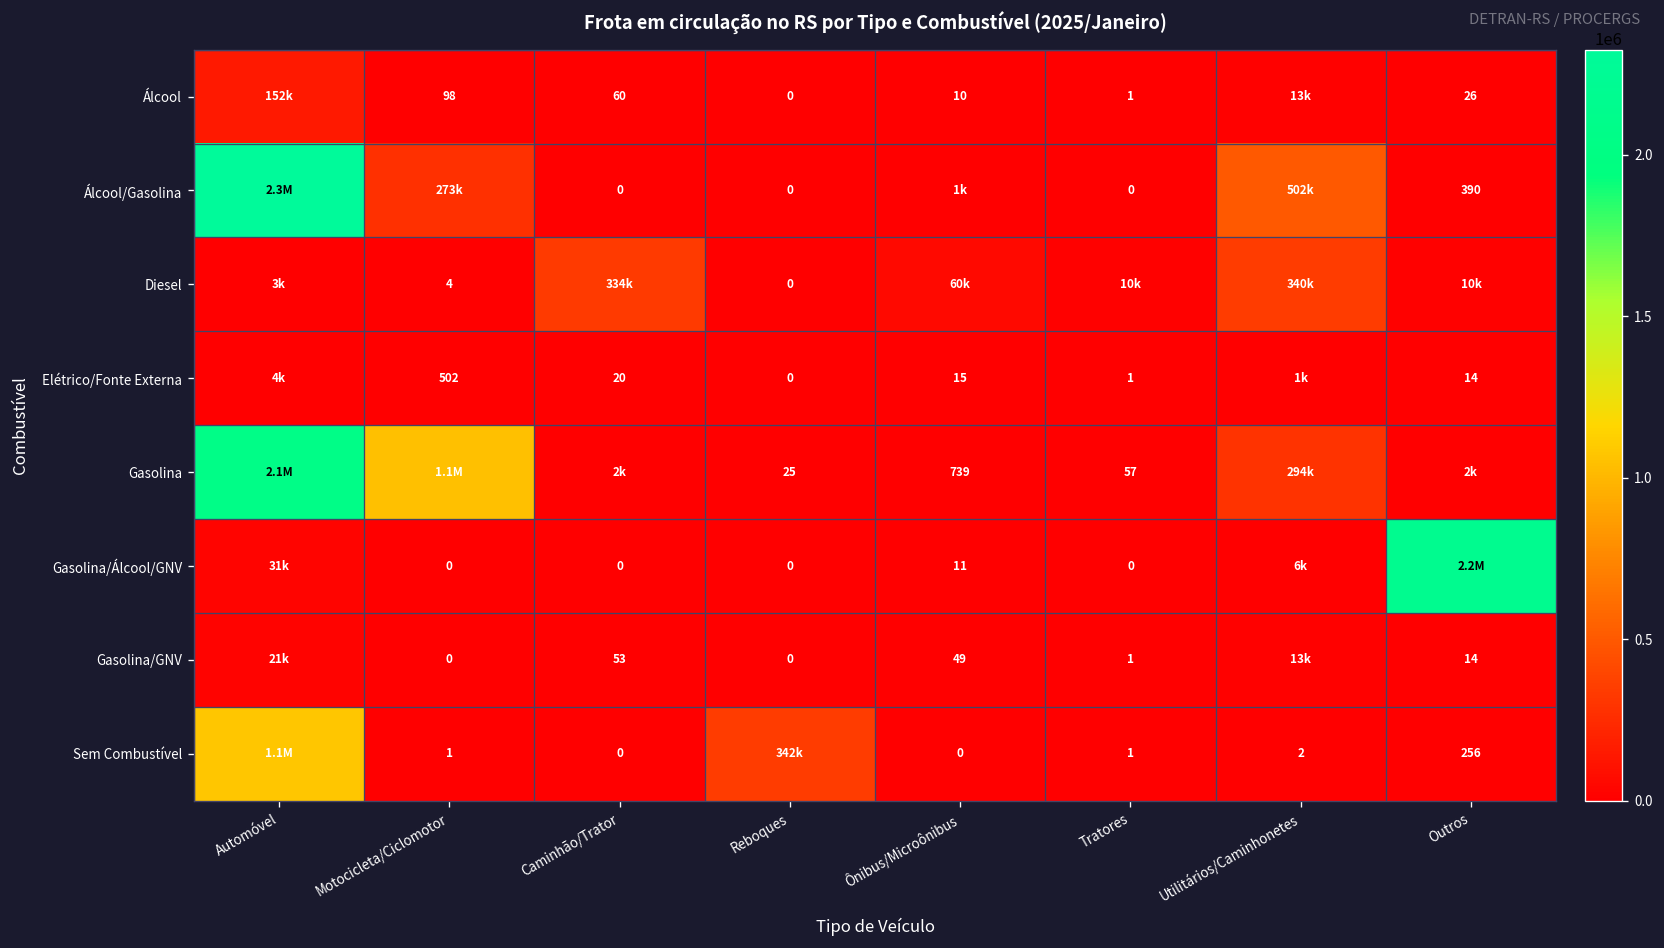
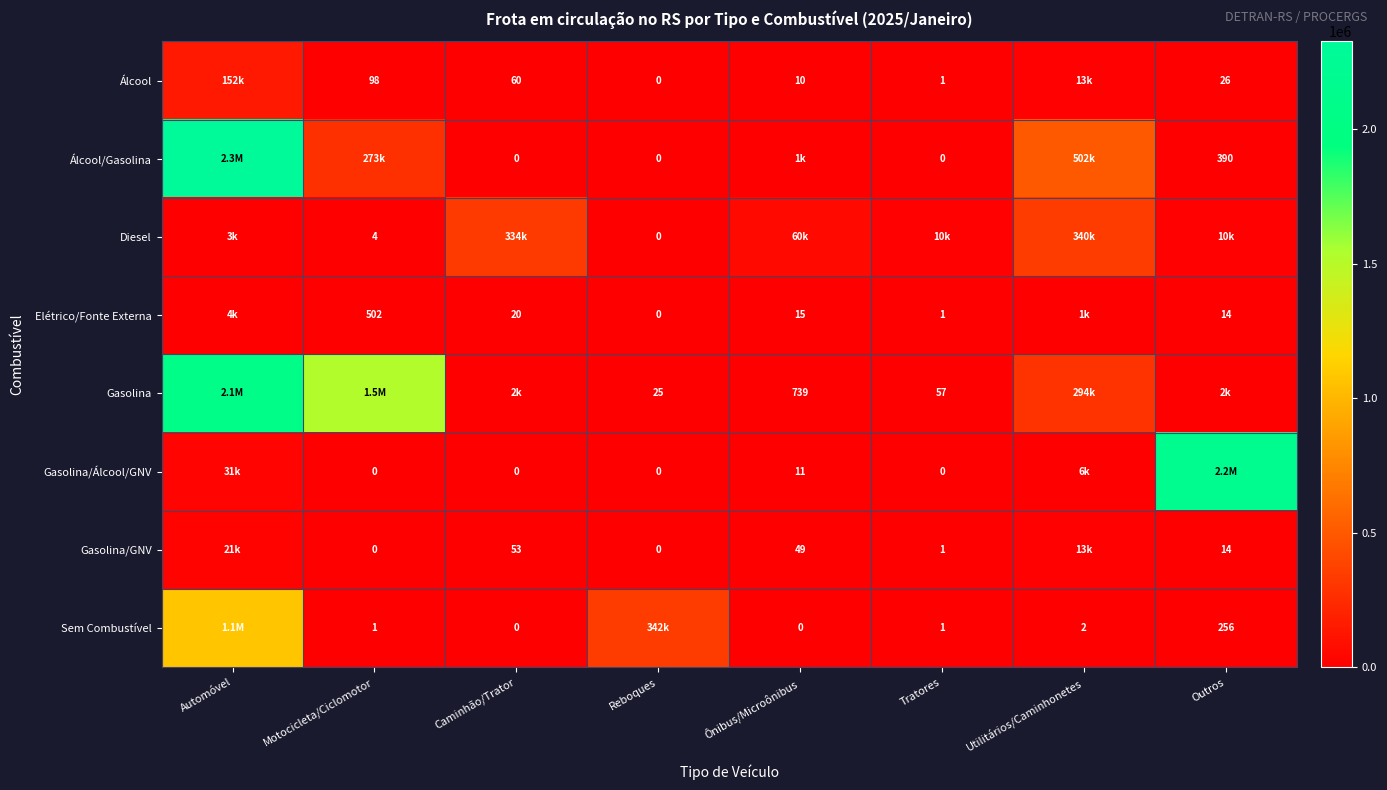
Gasolina, Motocicleta/Ciclomotor: 1.1M -> 1.5M
